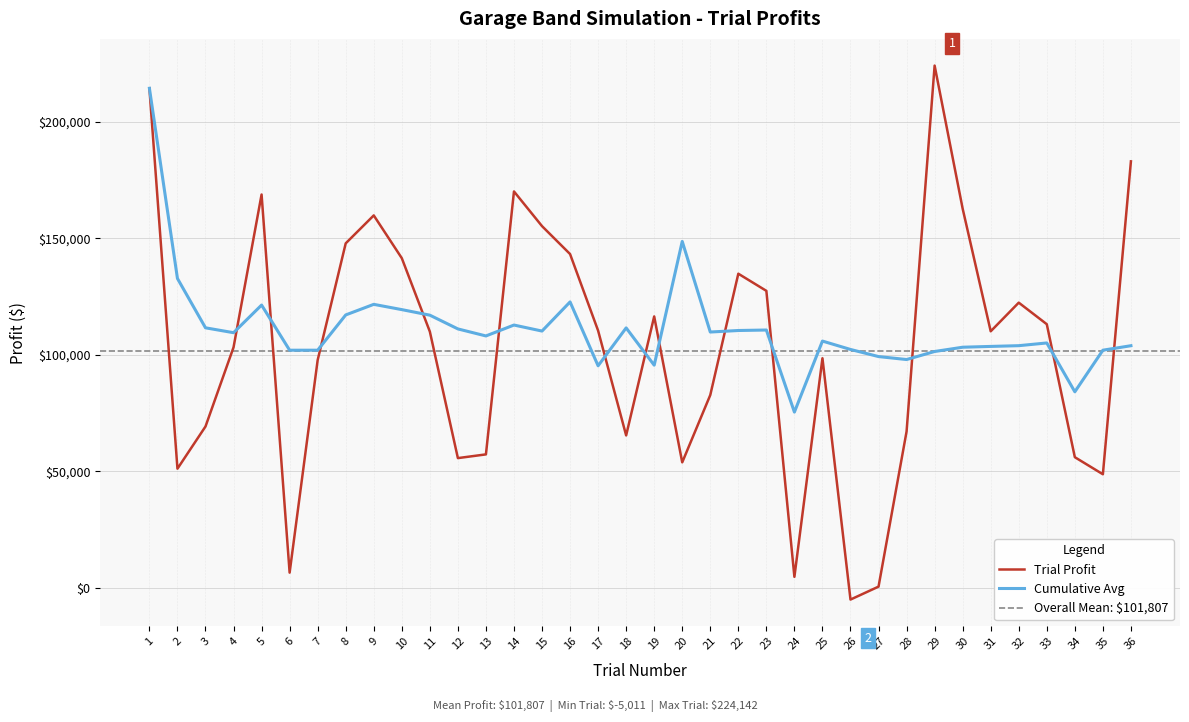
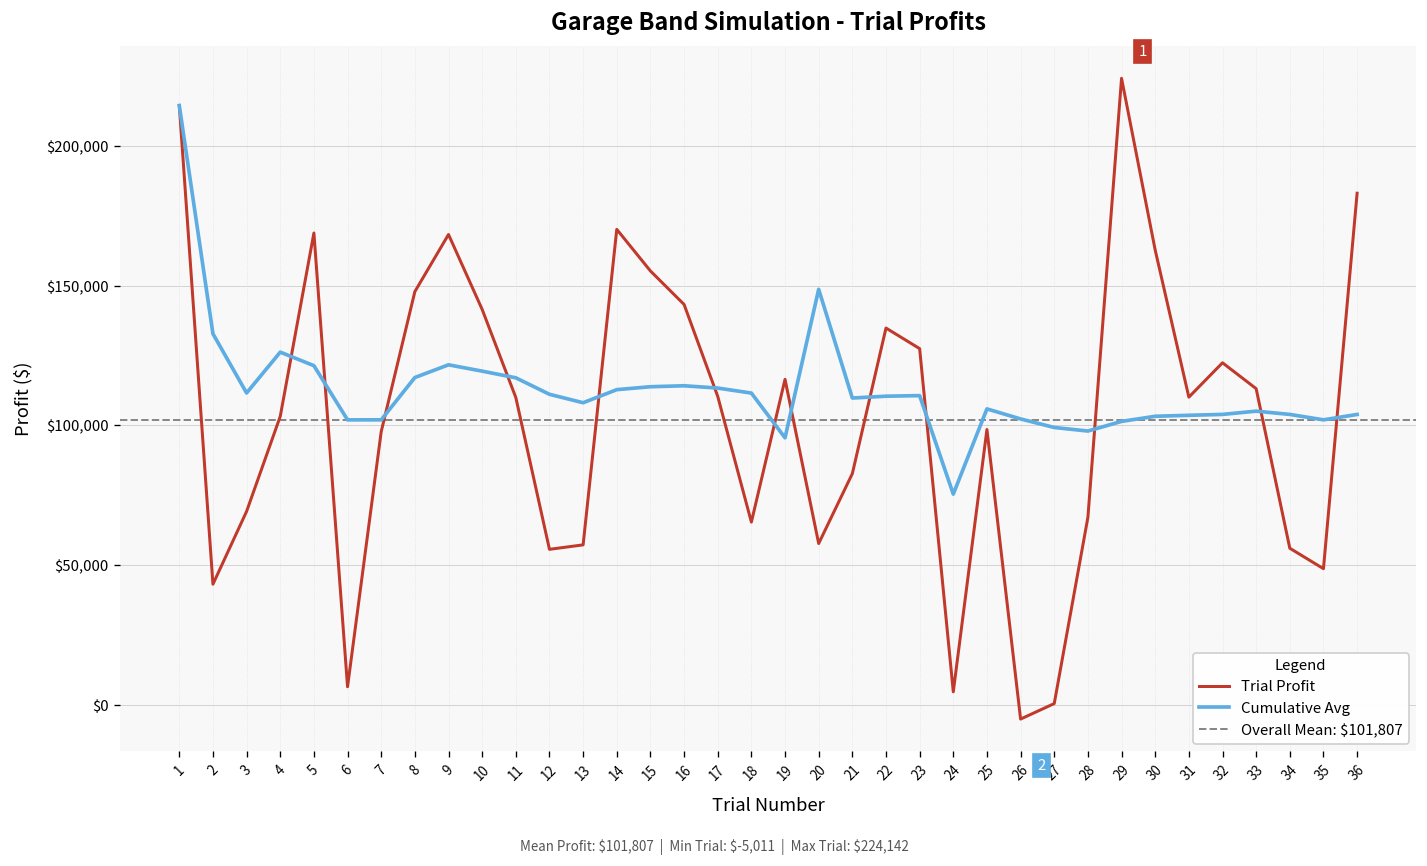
Trial Profit, 2: $51,000 -> $43,000
Cumulative Avg, 4: $110,000 -> $126,000
Trial Profit, 9: $160,000 -> $168,000
Cumulative Avg, 15: $110,000 -> $114,000
Cumulative Avg, 16: $123,000 -> $114,000
Cumulative Avg, 17: $95,000 -> $113,000
Trial Profit, 20: $54,000 -> $58,000
Cumulative Avg, 34: $84,000 -> $104,000
